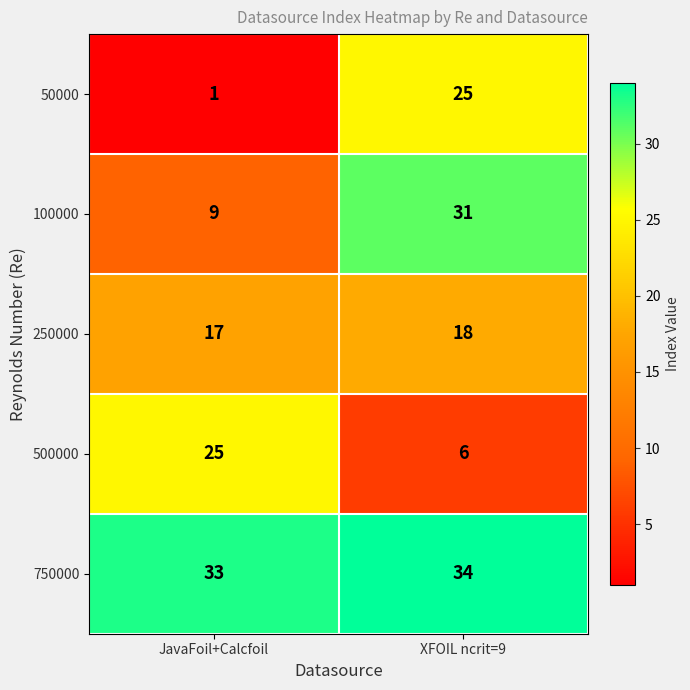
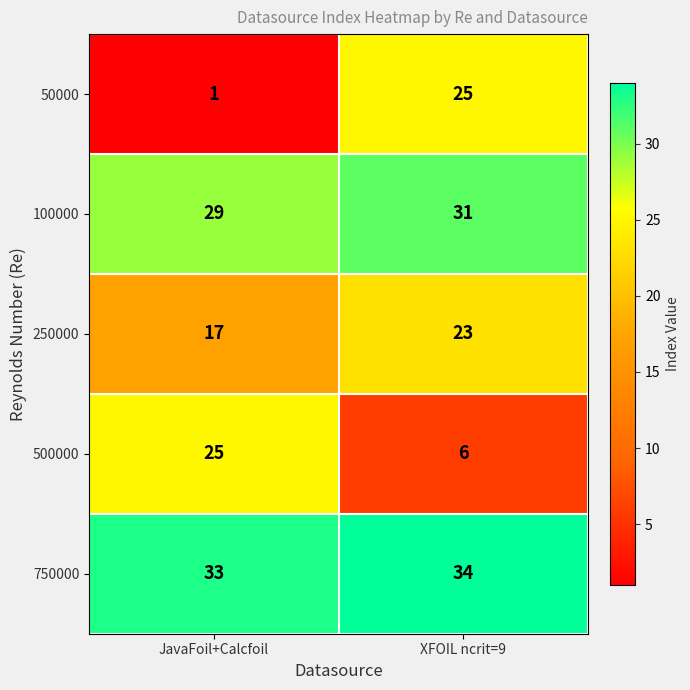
100000, JavaFoil+Calcfoil: 9 -> 29
250000, XFOIL ncrit=9: 18 -> 23
